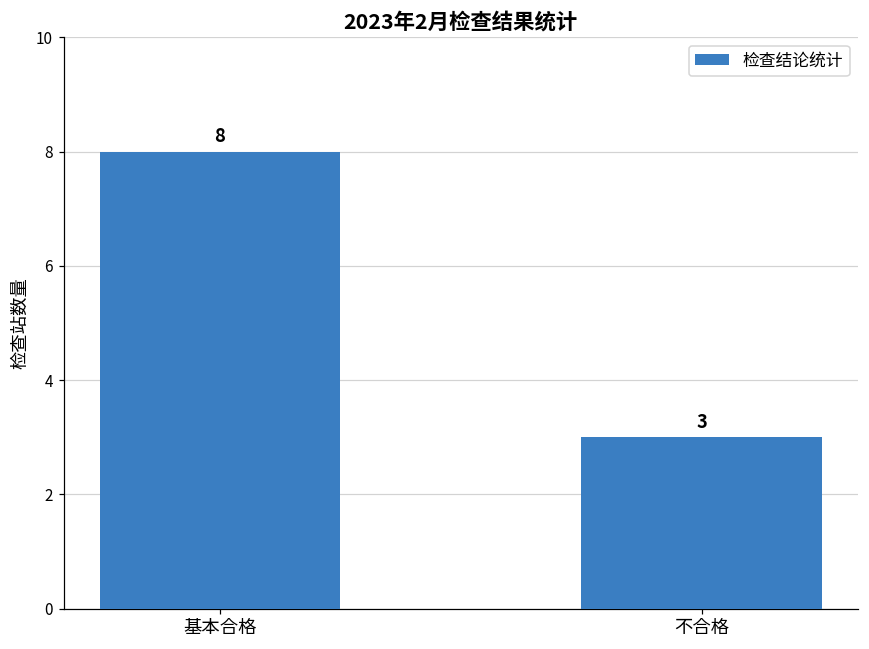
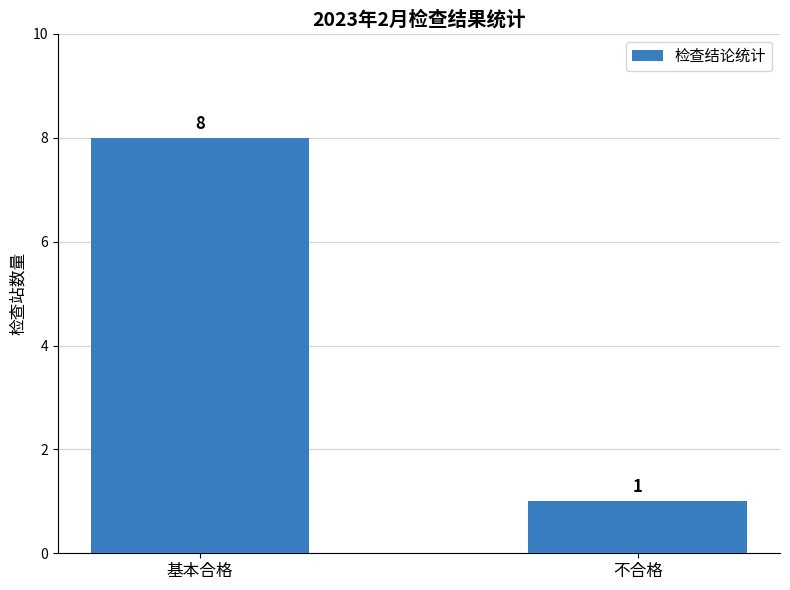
不合格: 3 -> 1
